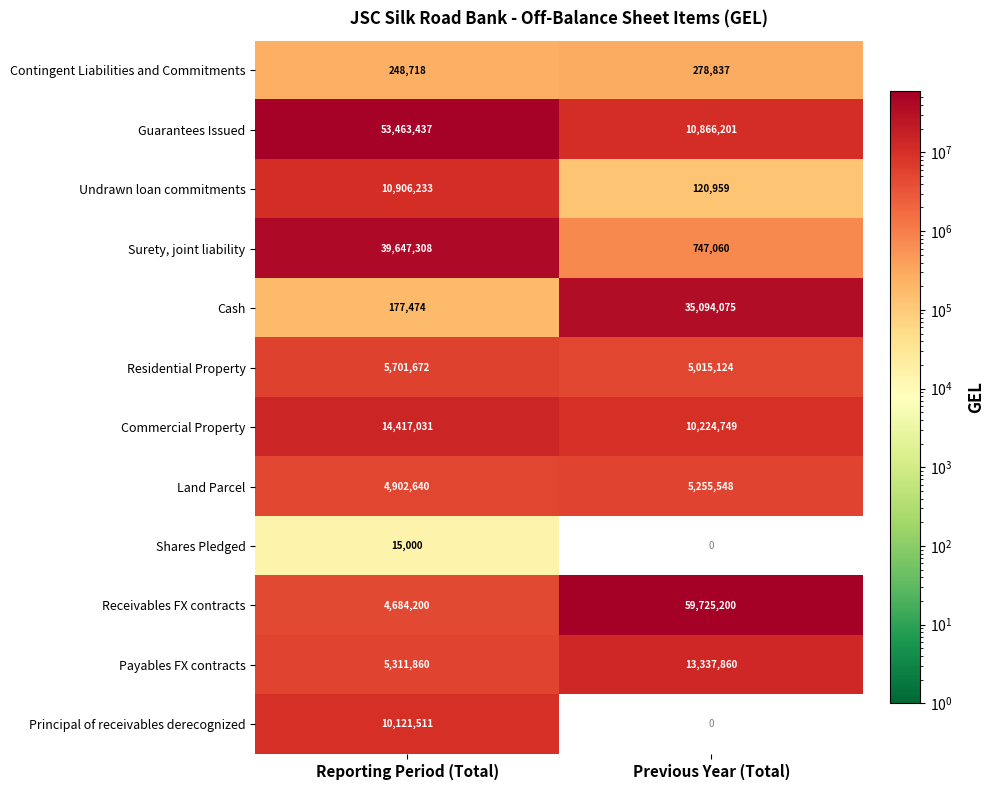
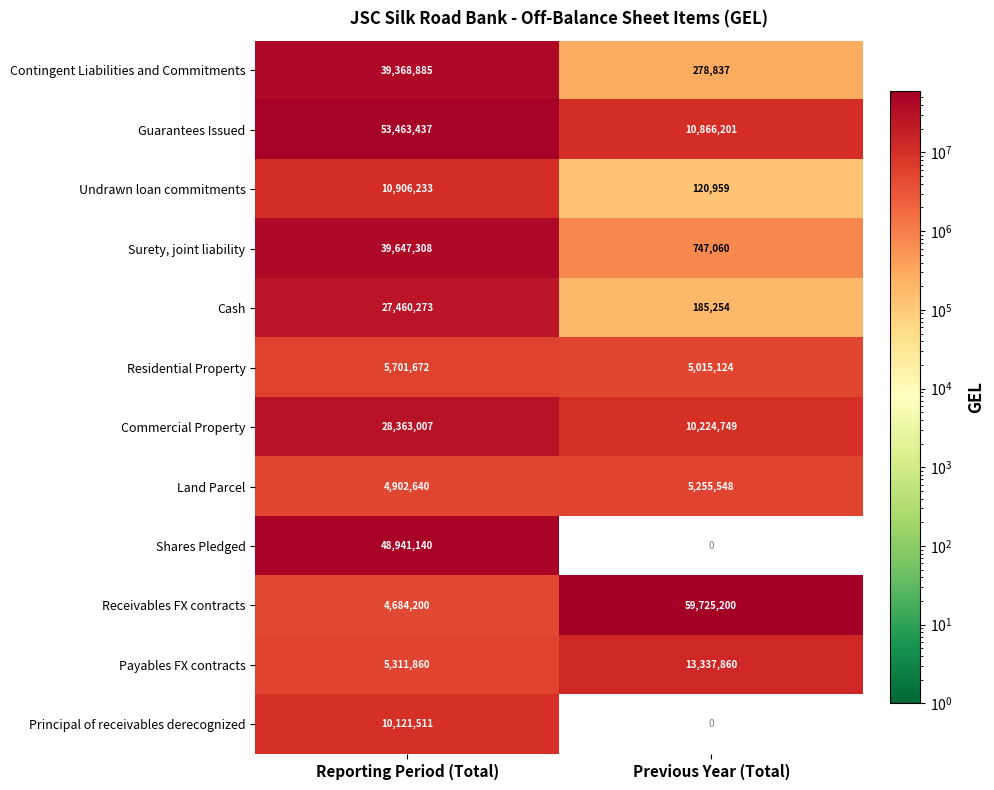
Contingent Liabilities and Commitments, Reporting Period (Total): 248,718 -> 39,368,885
Cash, Reporting Period (Total): 177,474 -> 27,460,273
Cash, Previous Year (Total): 35,094,075 -> 185,254
Commercial Property, Reporting Period (Total): 14,417,031 -> 28,363,007
Shares Pledged, Reporting Period (Total): 15,000 -> 48,941,140
